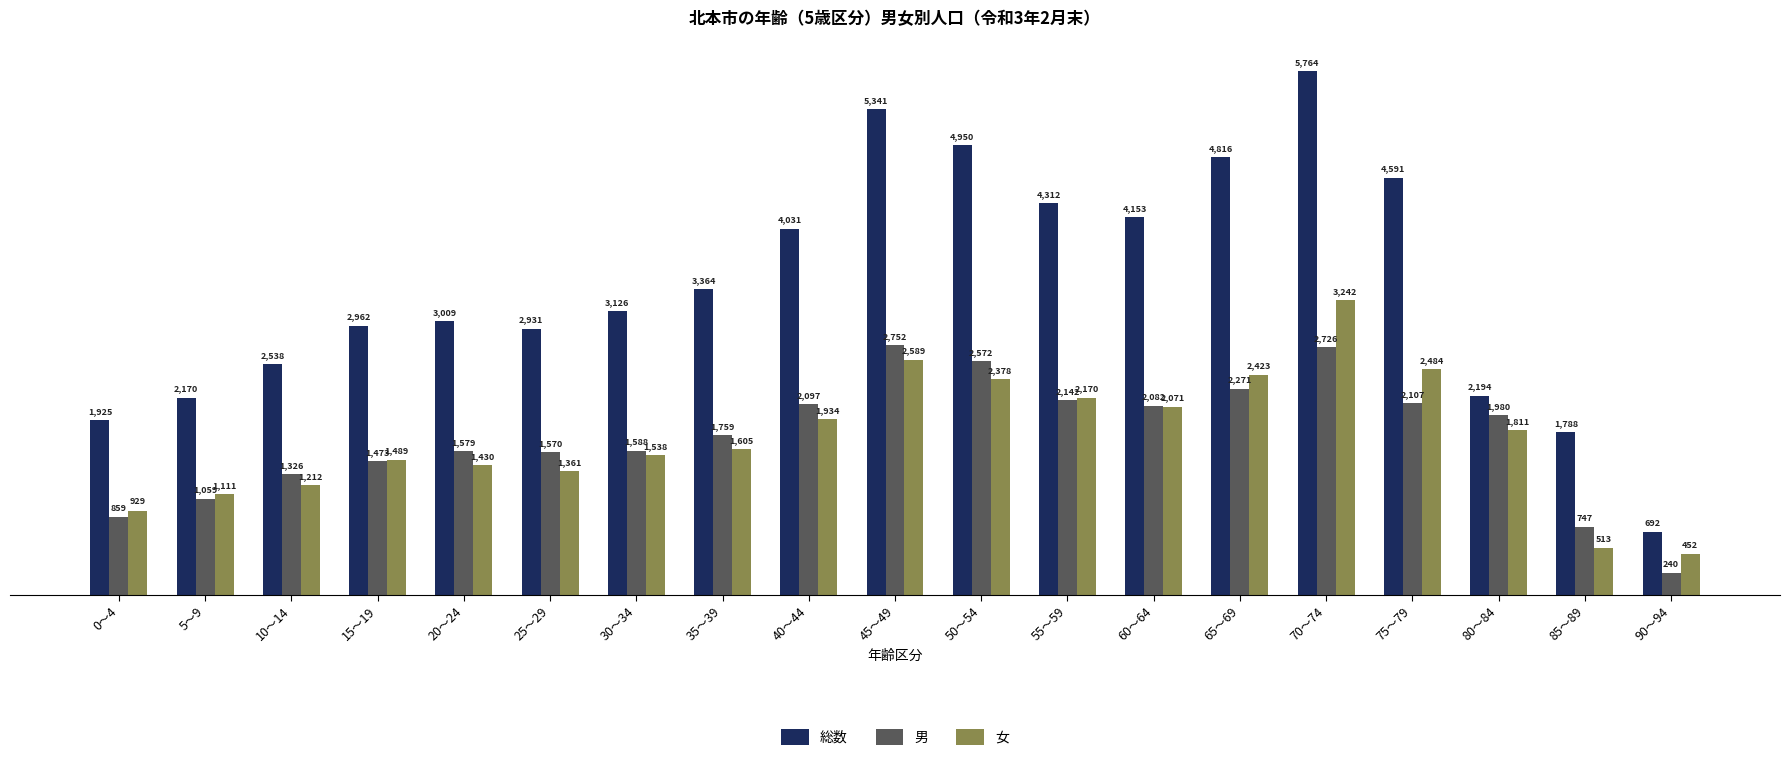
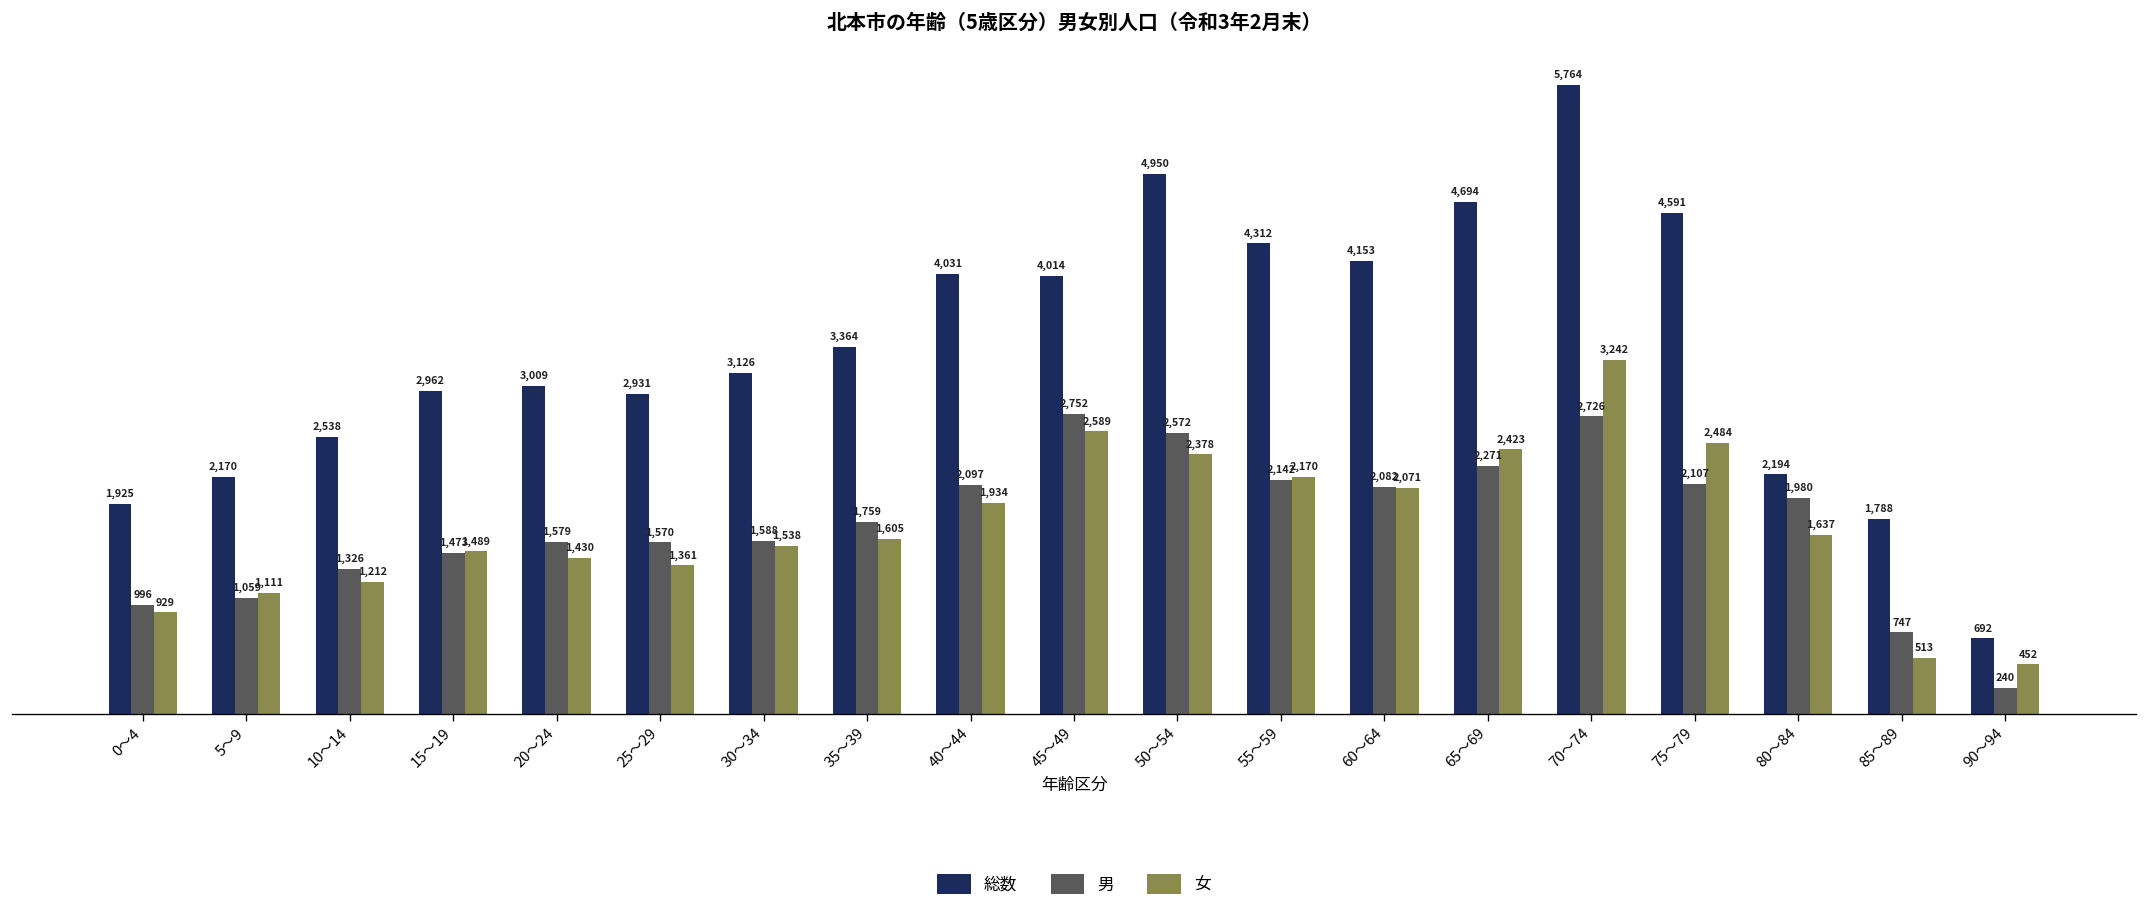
男, 0～4: 859 -> 996
総数, 45～49: 5,341 -> 4,014
総数, 65～69: 4,816 -> 4,694
女, 80～84: 1,811 -> 1,637
